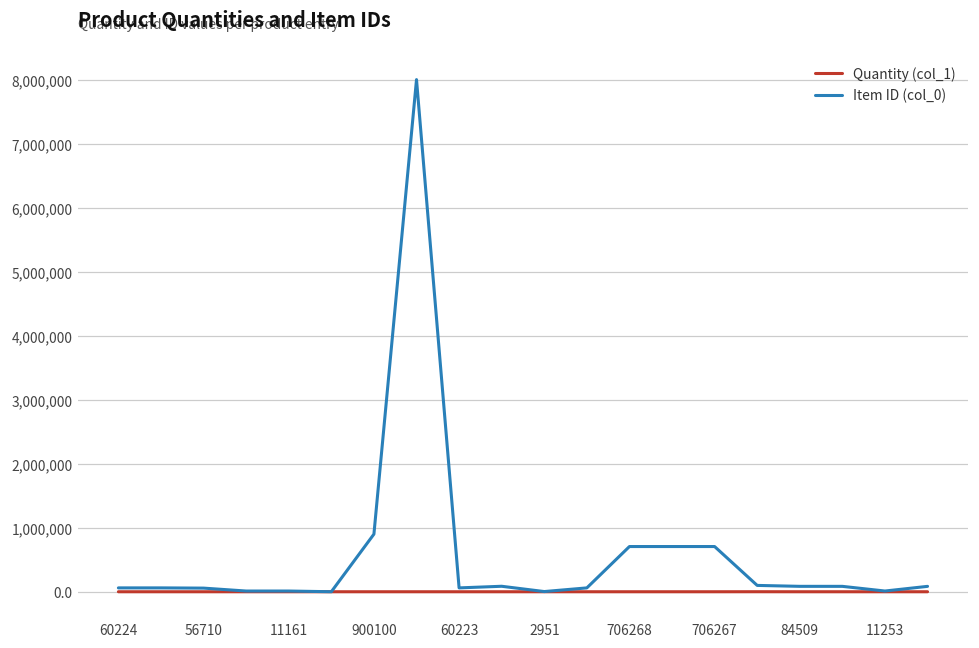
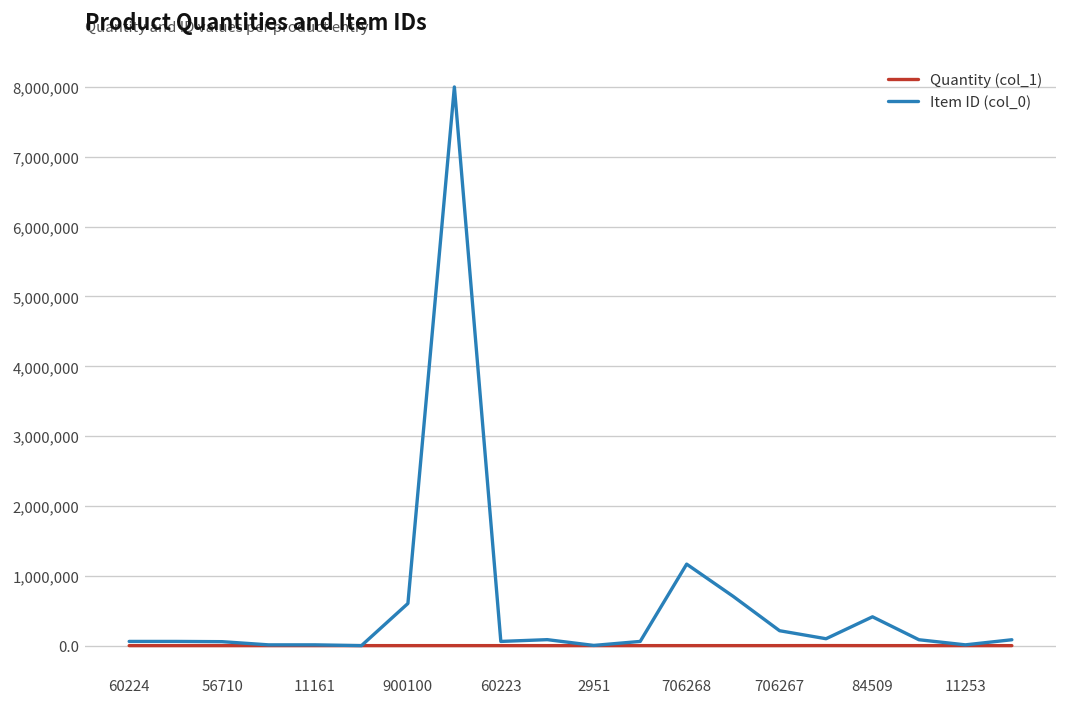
Item ID (col_0), 900100: 900,000 -> 600,000
Item ID (col_0), 706268: 700,000 -> 1,200,000
Item ID (col_0), 706267: 700,000 -> 200,000
Item ID (col_0), 84509: 100,000 -> 400,000
